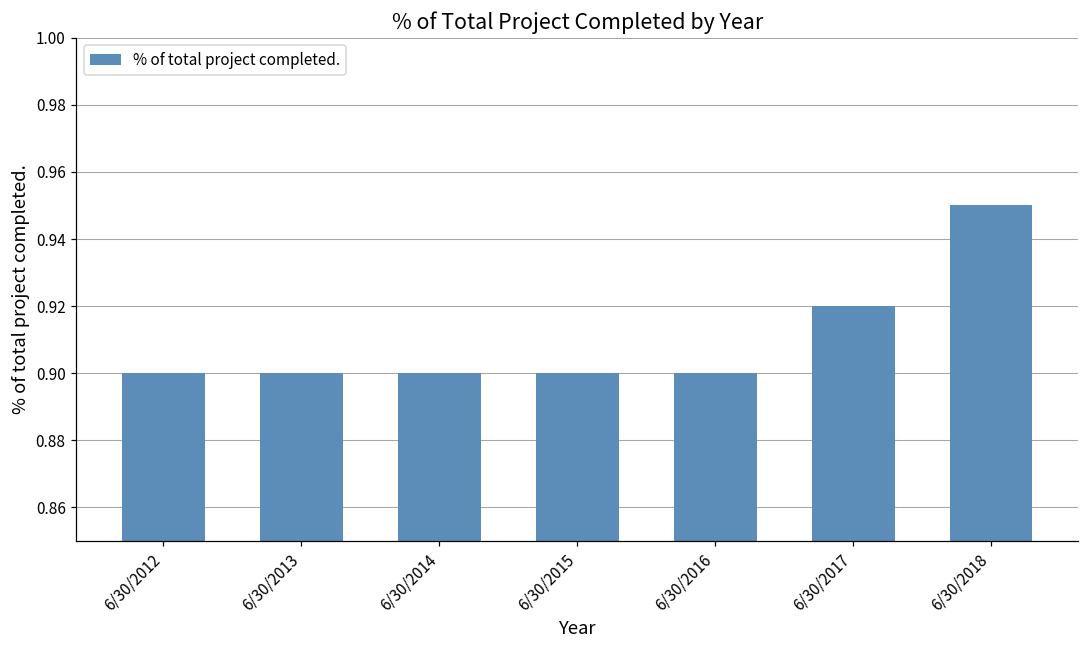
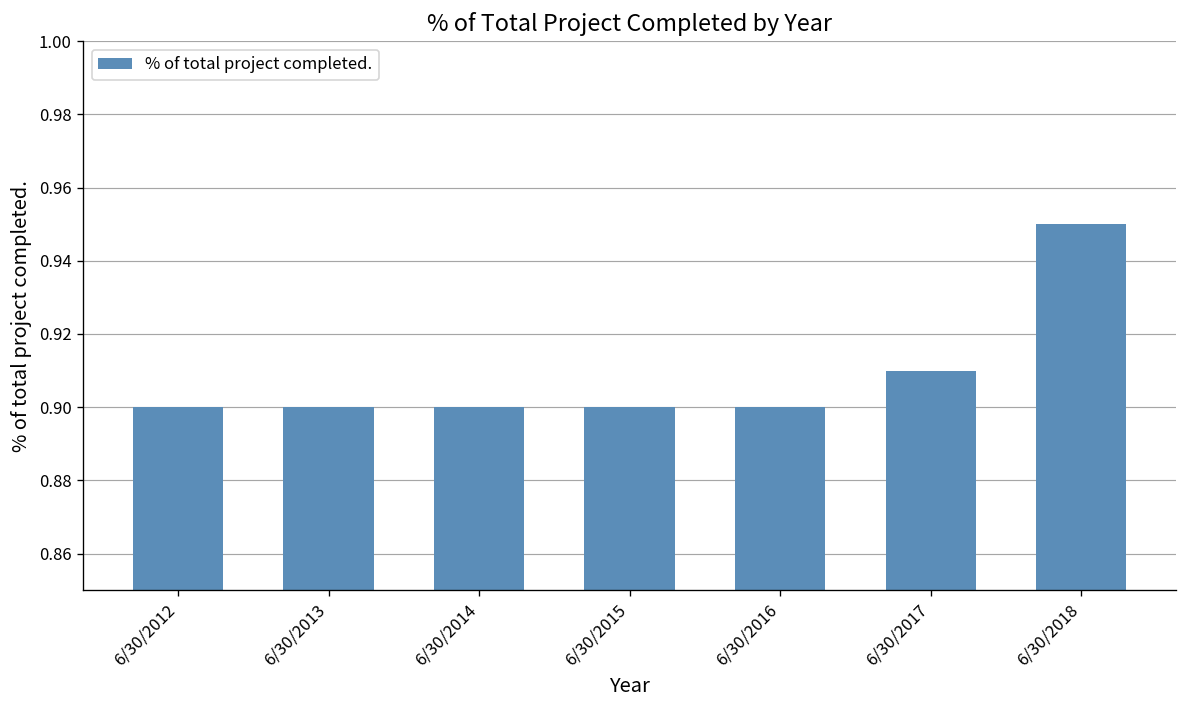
6/30/2017: 0.92 -> 0.91
